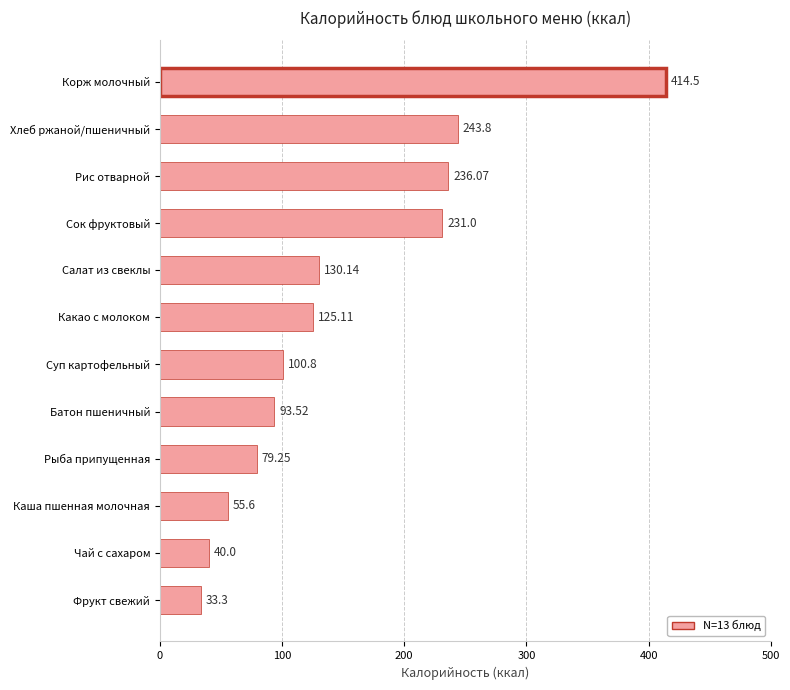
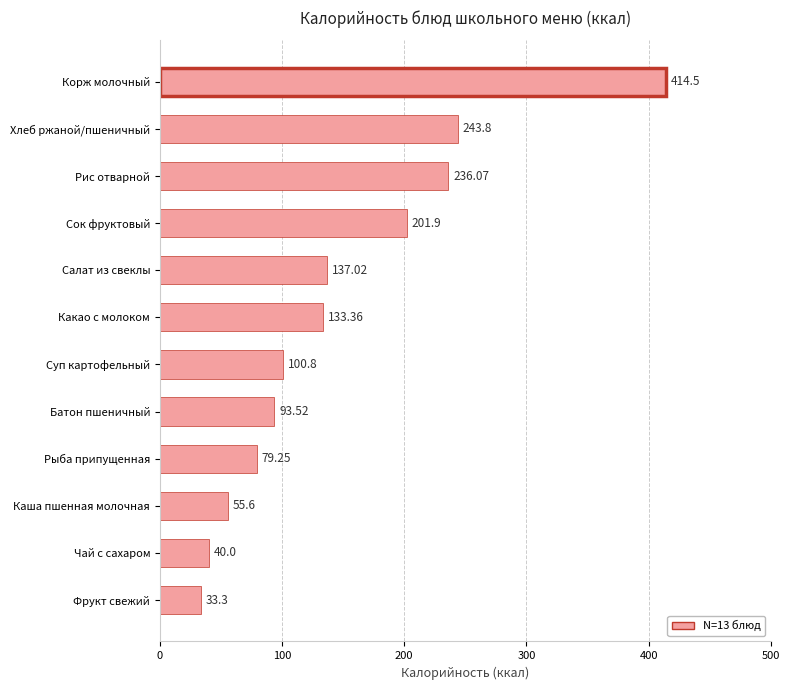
Сок фруктовый: 231.0 -> 201.9
Салат из свеклы: 130.14 -> 137.02
Какао с молоком: 125.11 -> 133.36
